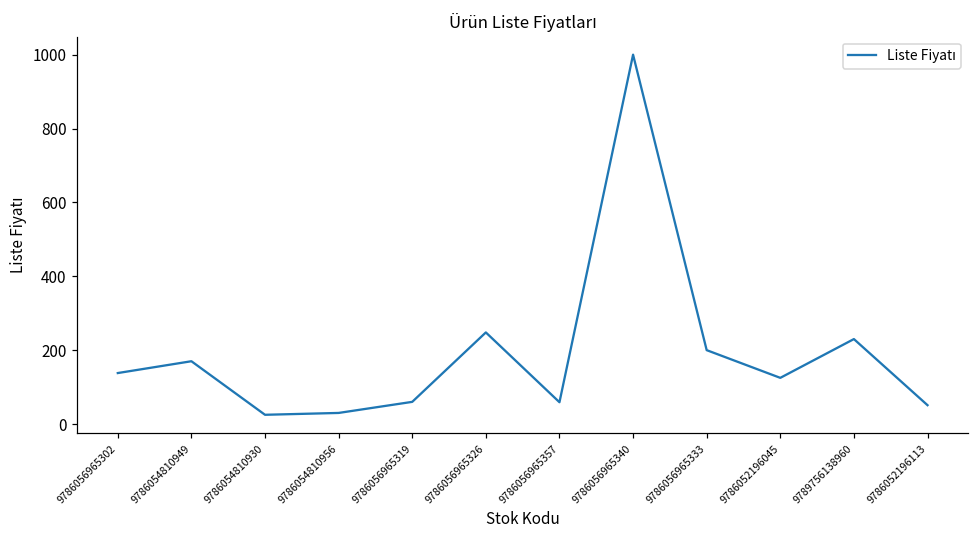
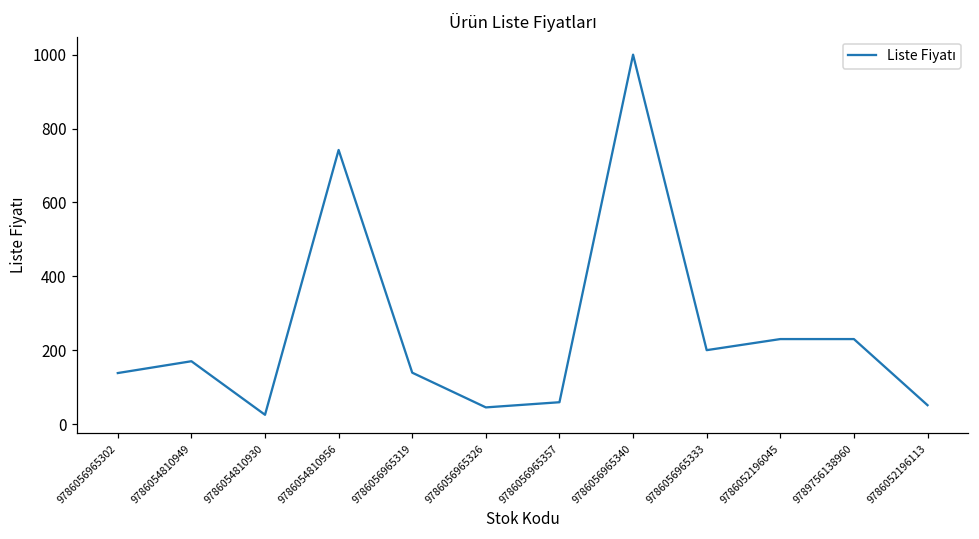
9786054810956: 30 -> 740
9786056965319: 60 -> 140
9786056965326: 250 -> 50
9786052196045: 130 -> 230
